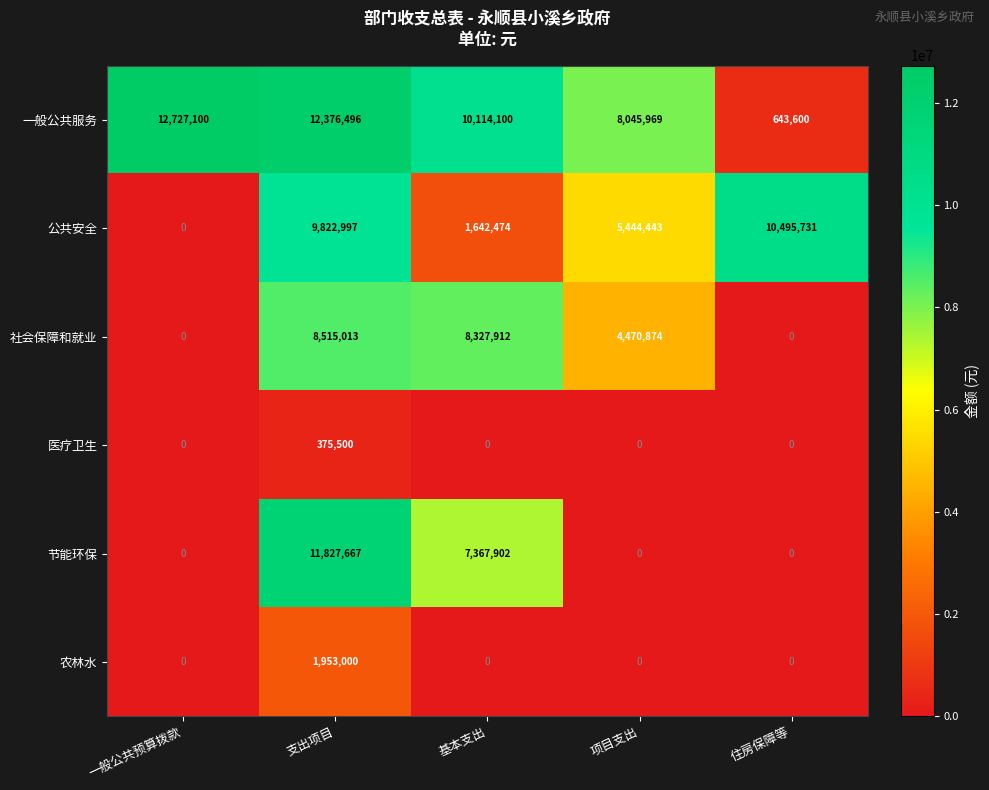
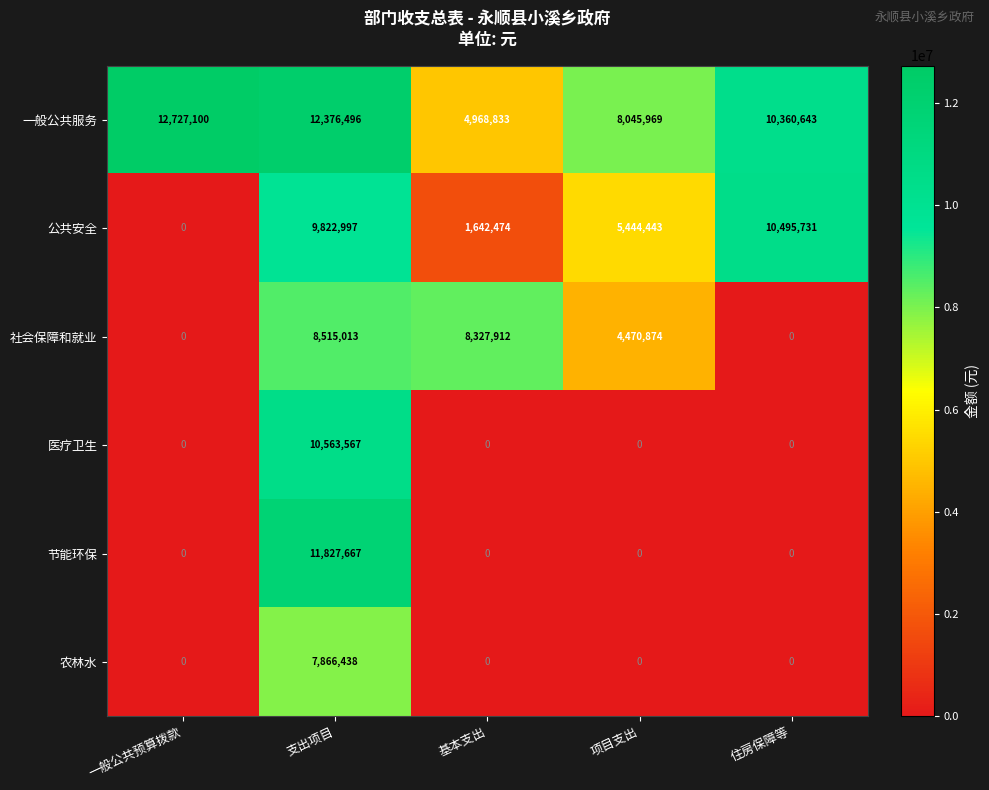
一般公共服务, 基本支出: 10,114,100 -> 4,968,833
一般公共服务, 住房保障等: 643,600 -> 10,360,643
医疗卫生, 支出项目: 375,500 -> 10,563,567
节能环保, 基本支出: 7,367,902 -> 0
农林水, 支出项目: 1,953,000 -> 7,866,438
